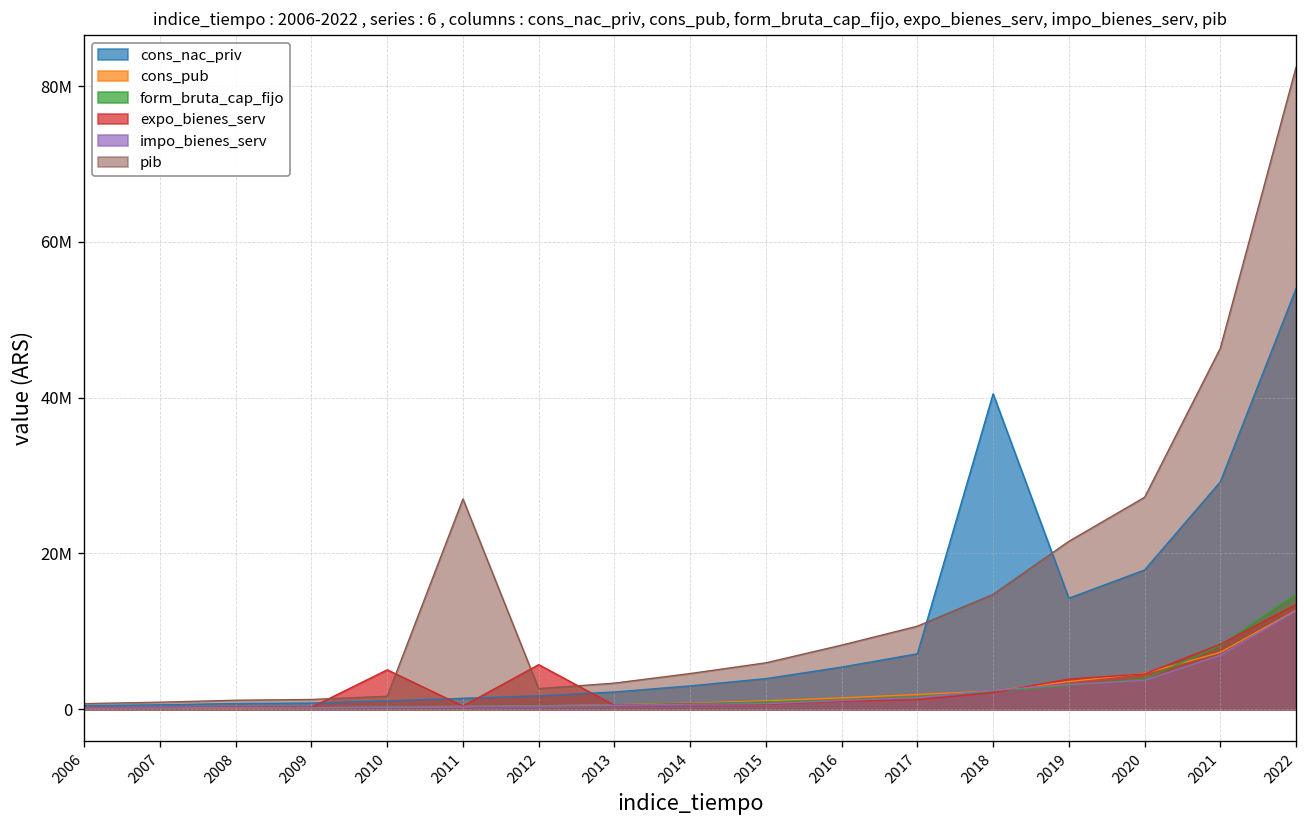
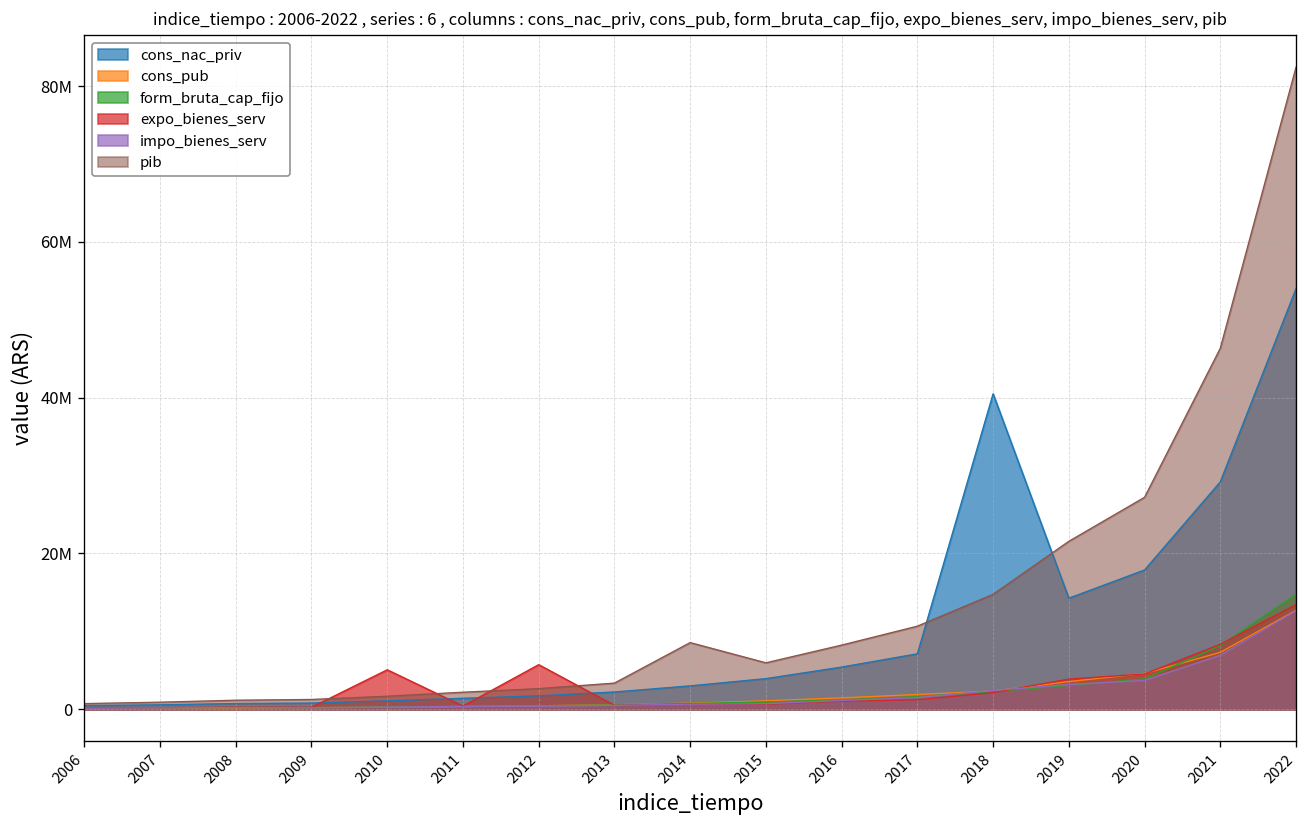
pib, 2011: 27000000 -> 2000000
pib, 2014: 5000000 -> 9000000
